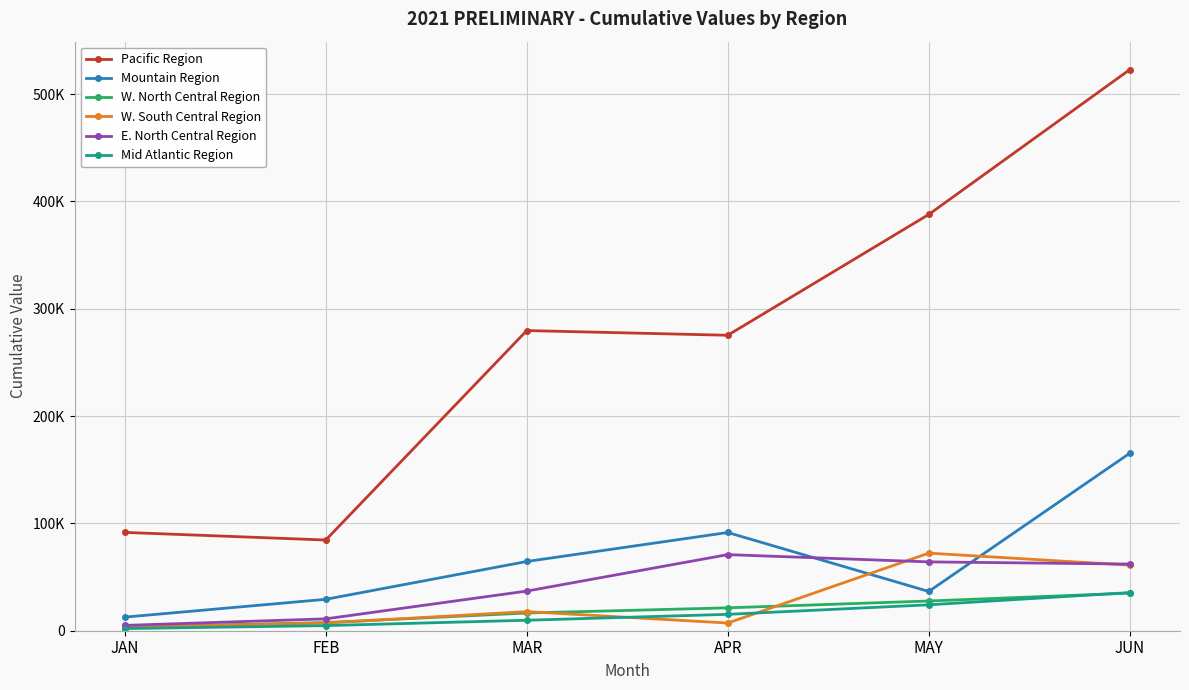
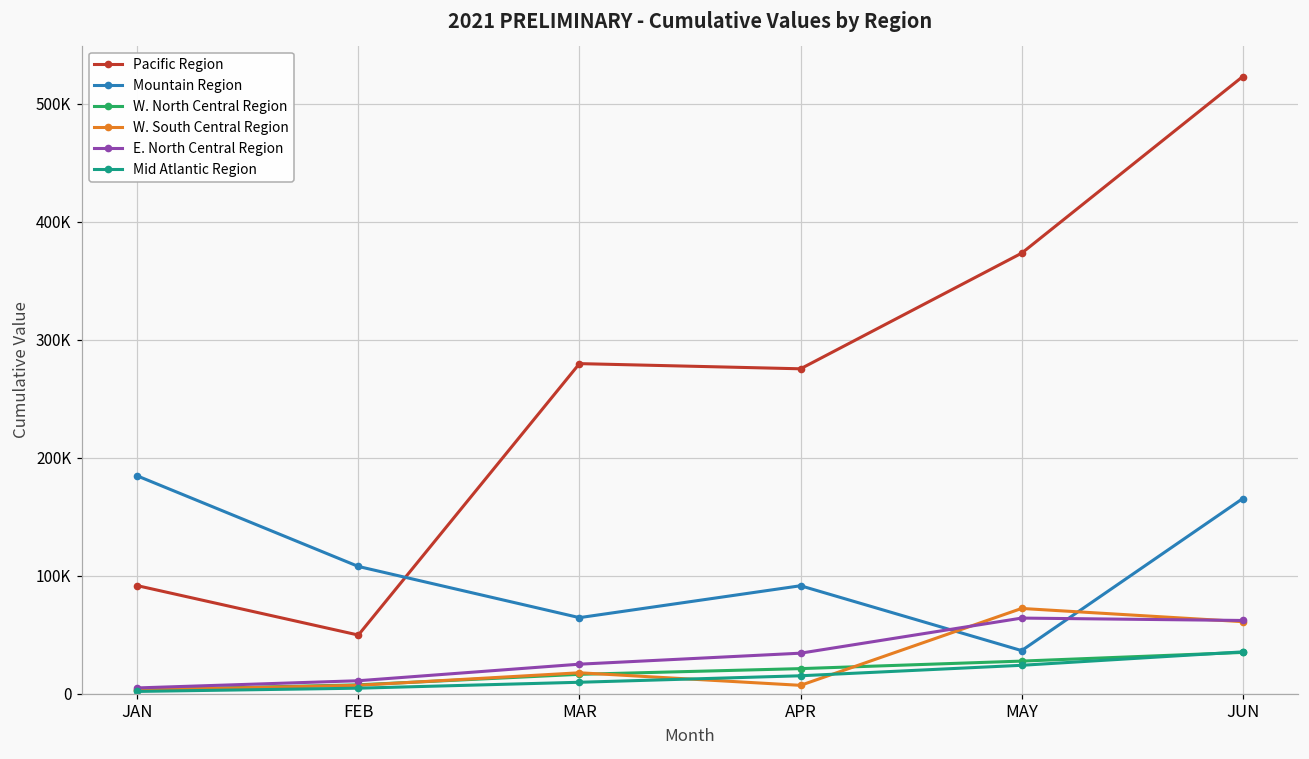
Mountain Region, JAN: 13000 -> 185000
Pacific Region, FEB: 85000 -> 50000
Mountain Region, FEB: 29000 -> 108000
E. North Central Region, MAR: 37000 -> 25000
E. North Central Region, APR: 71000 -> 34000
Pacific Region, MAY: 388000 -> 373000
